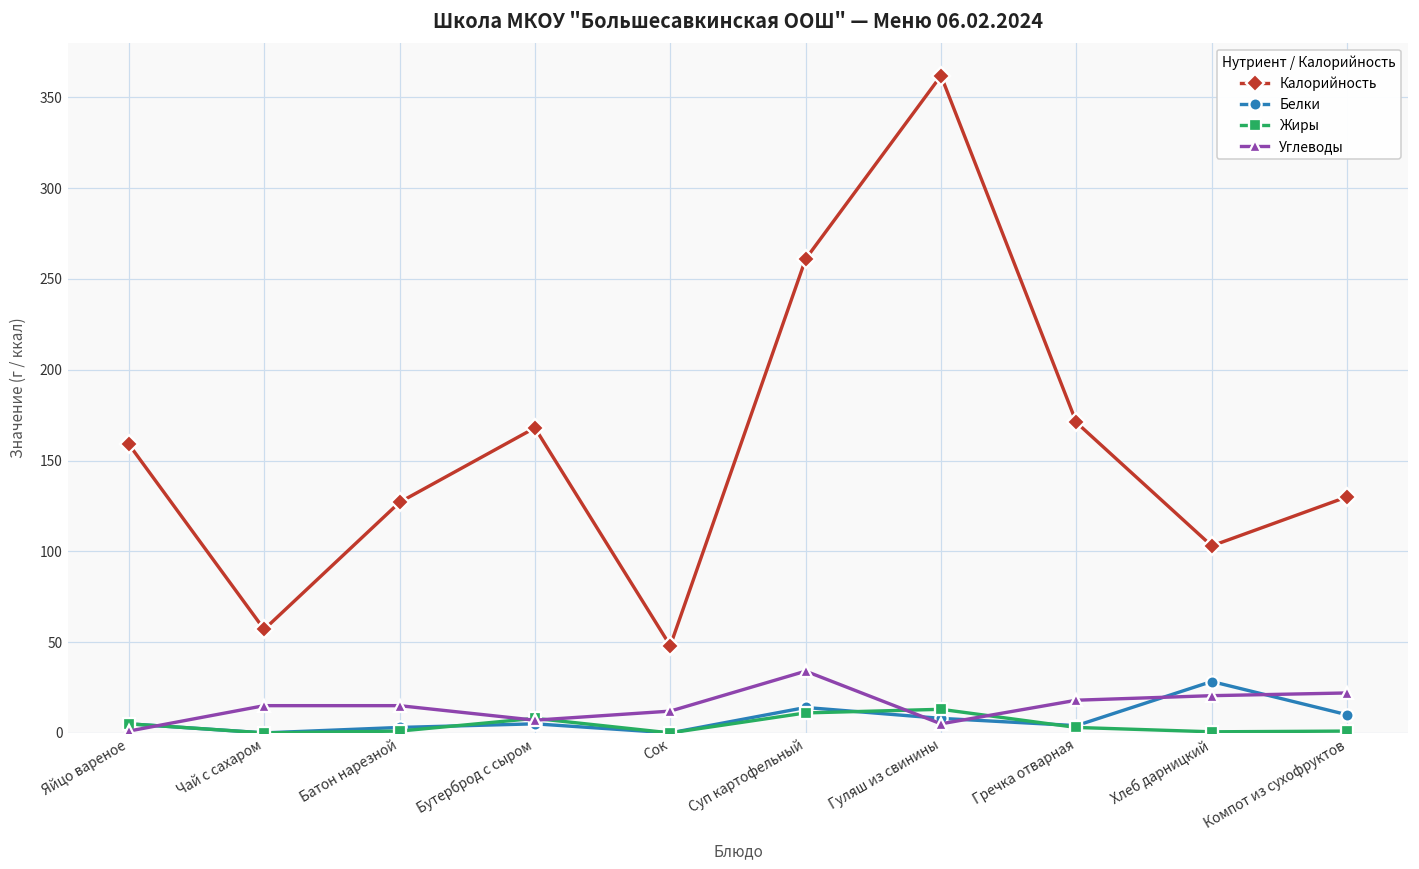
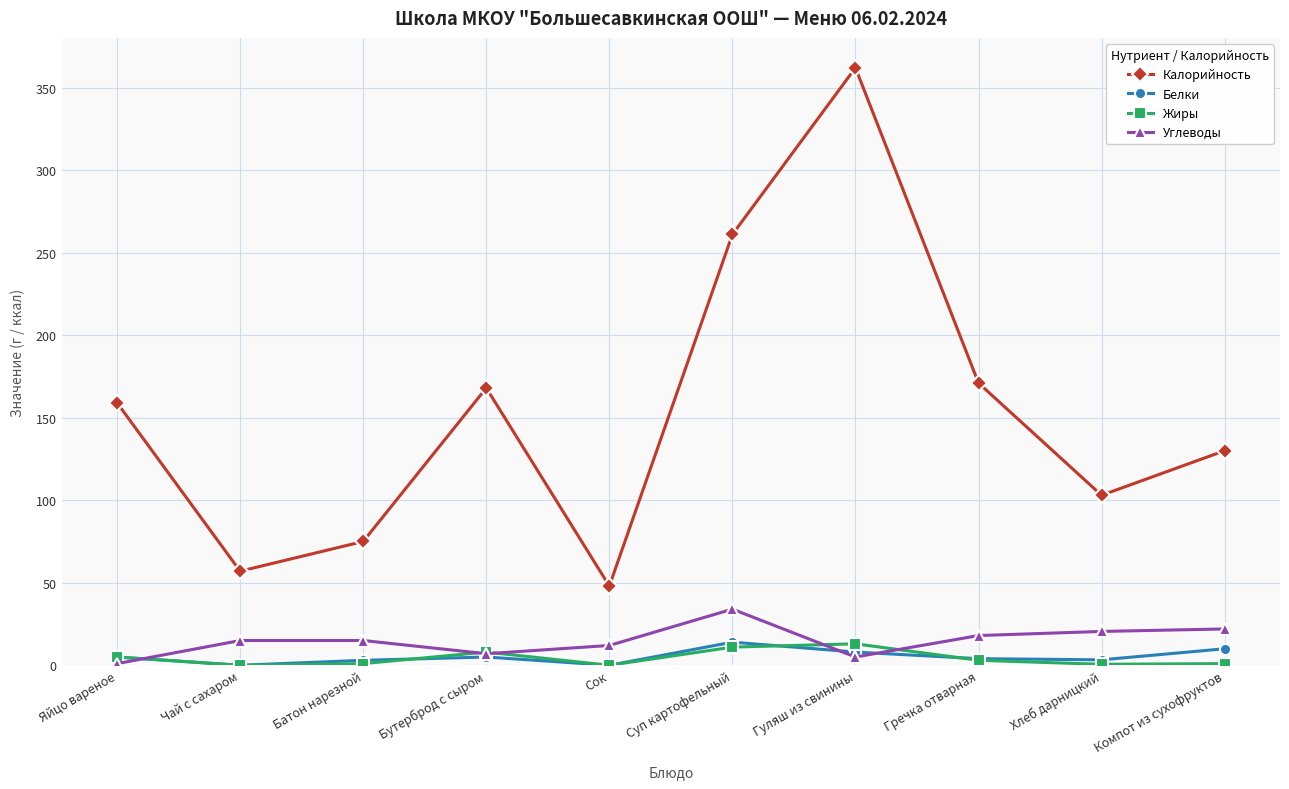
Калорийность, Батон нарезной: 127 -> 75
Белки, Хлеб дарницкий: 28 -> 3
